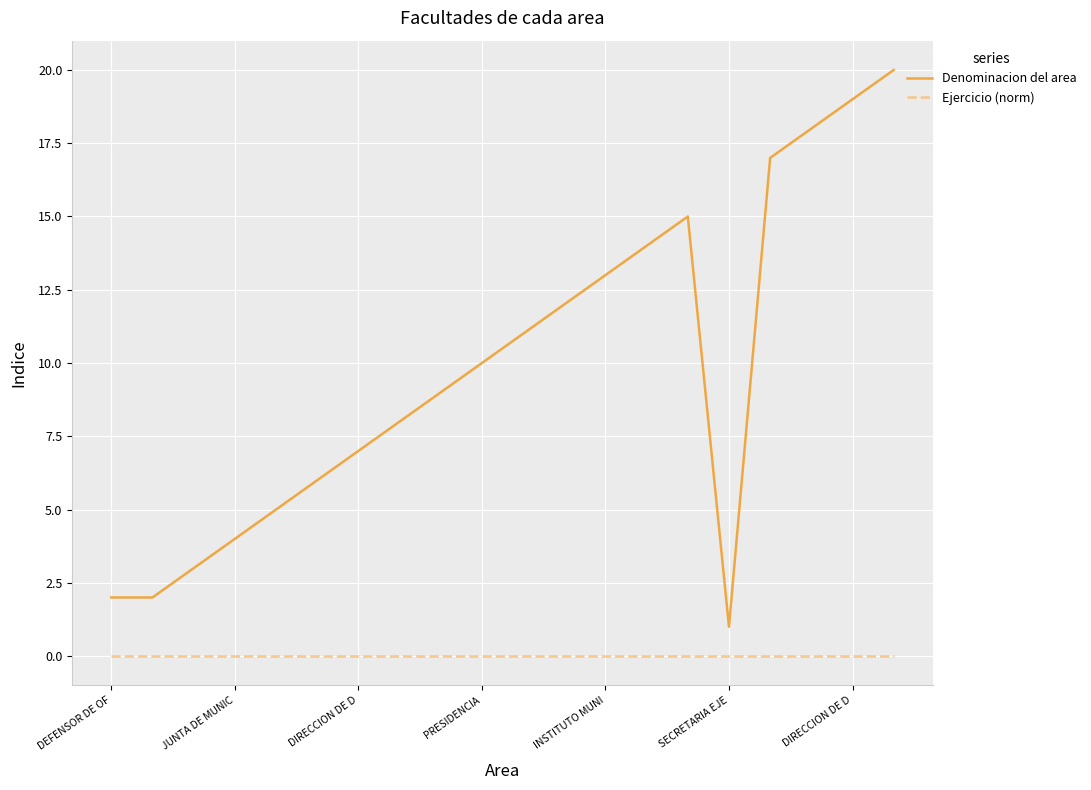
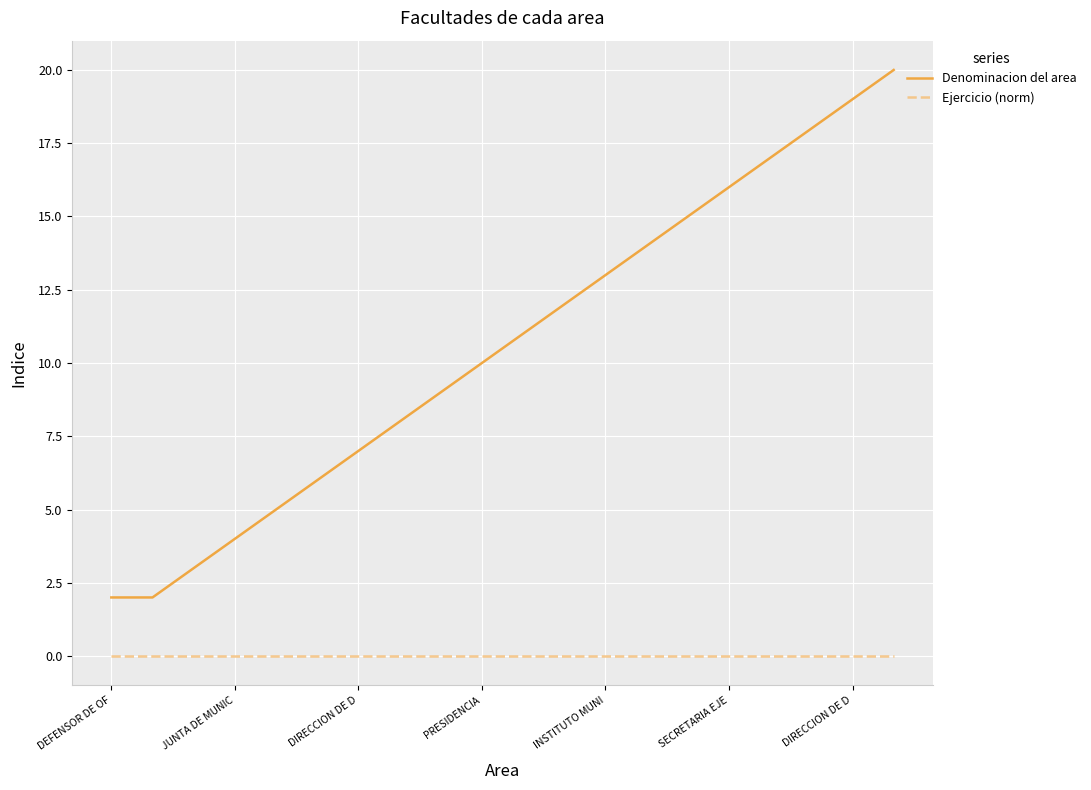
Denominacion del area, SECRETARIA EJE: 1 -> 16
